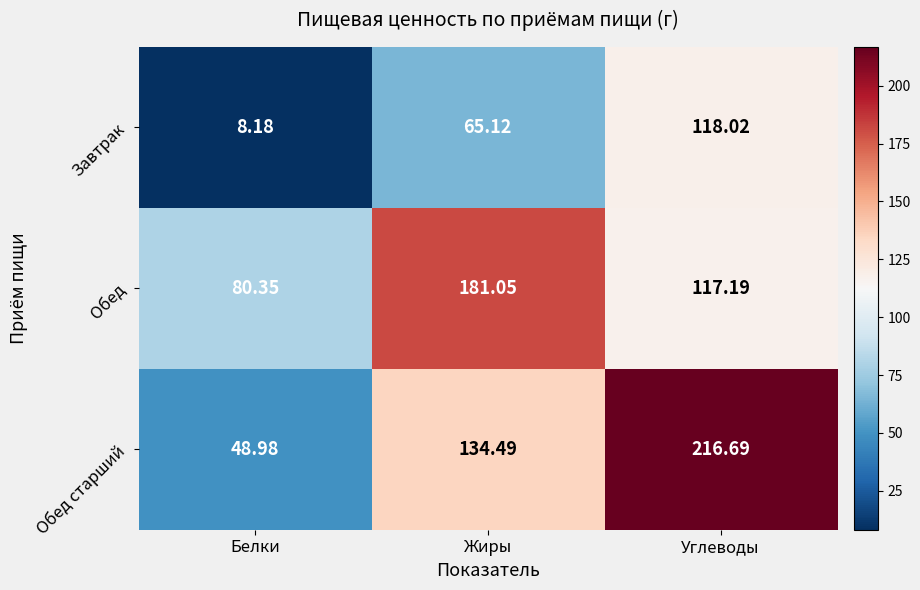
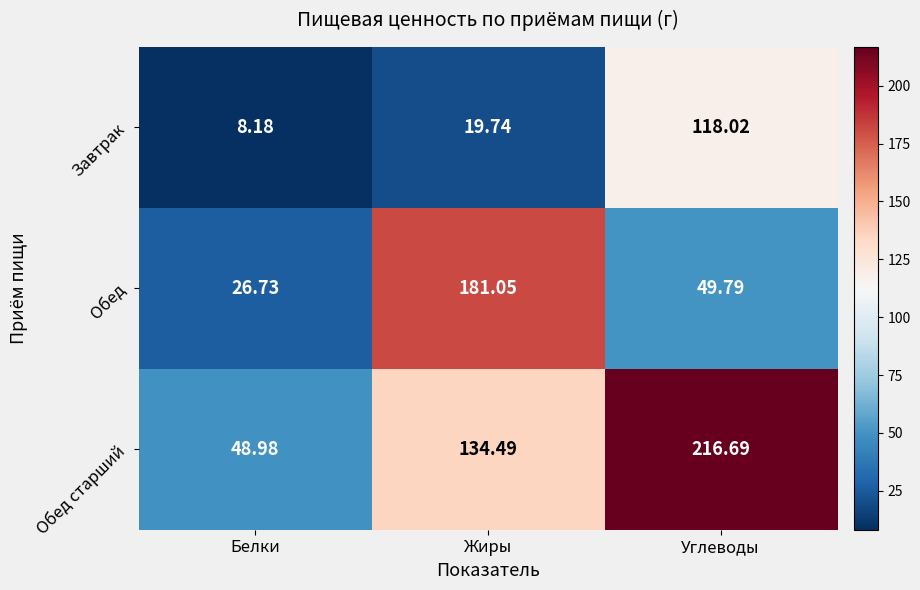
Завтрак, Жиры: 65.12 -> 19.74
Обед, Белки: 80.35 -> 26.73
Обед, Углеводы: 117.19 -> 49.79
